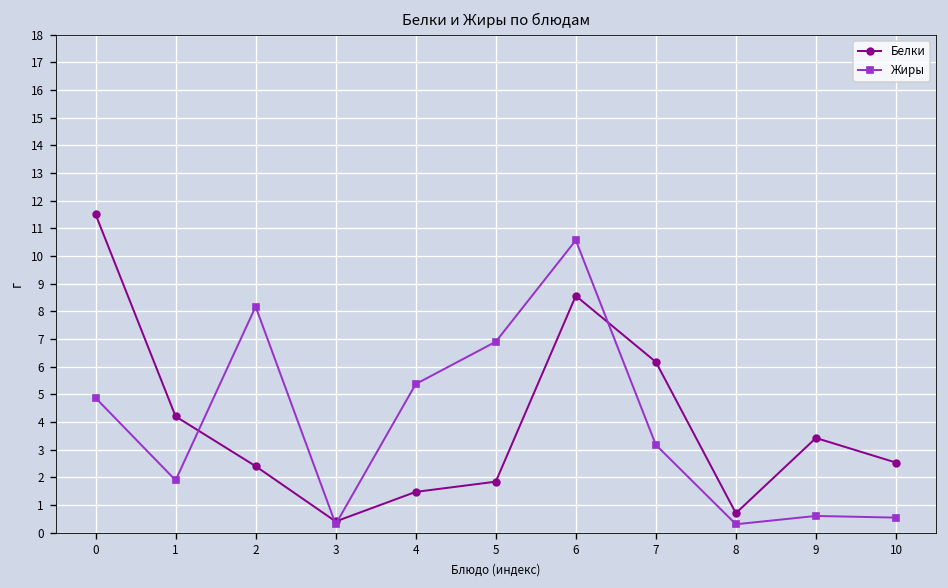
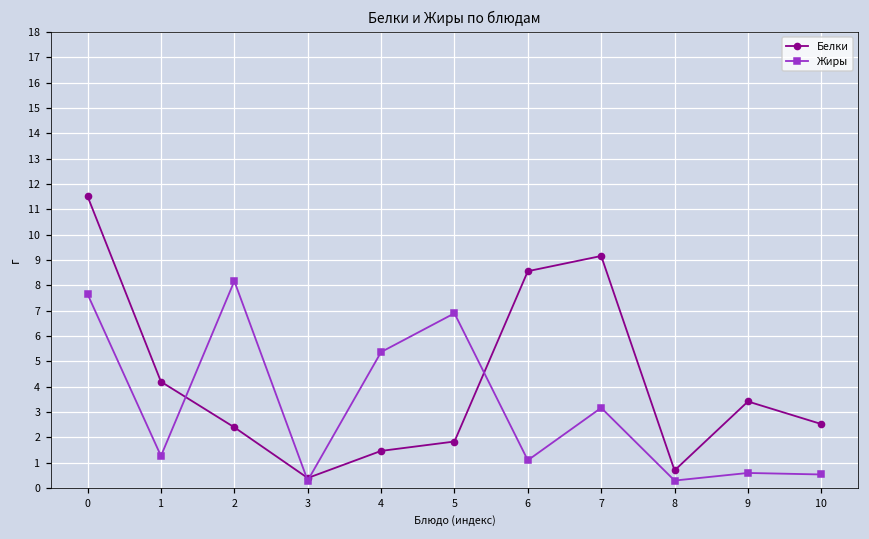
Жиры, 0: 4.9 -> 7.7
Жиры, 1: 1.9 -> 1.3
Жиры, 6: 10.6 -> 1.1
Белки, 7: 6.2 -> 9.2
